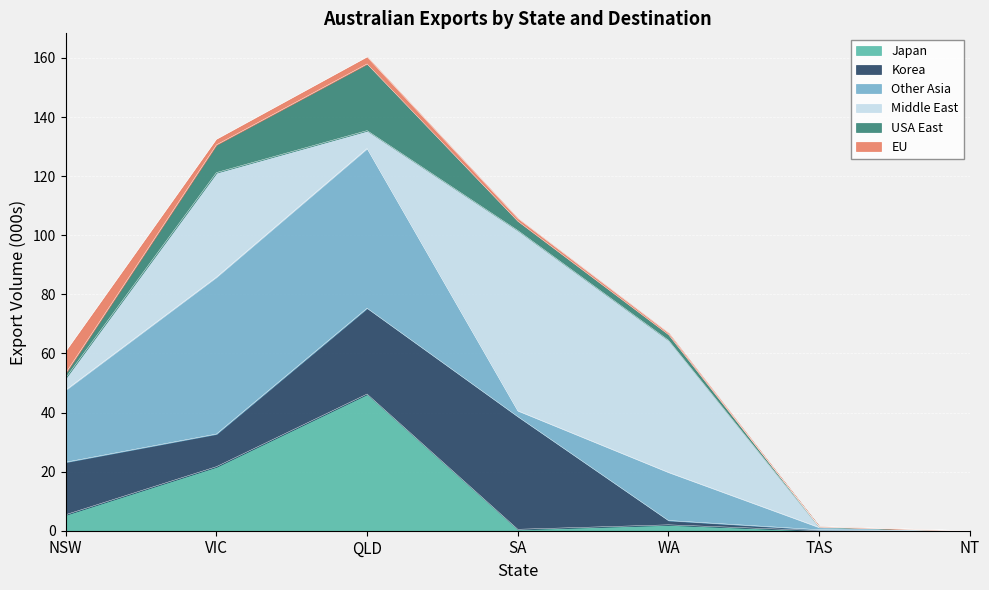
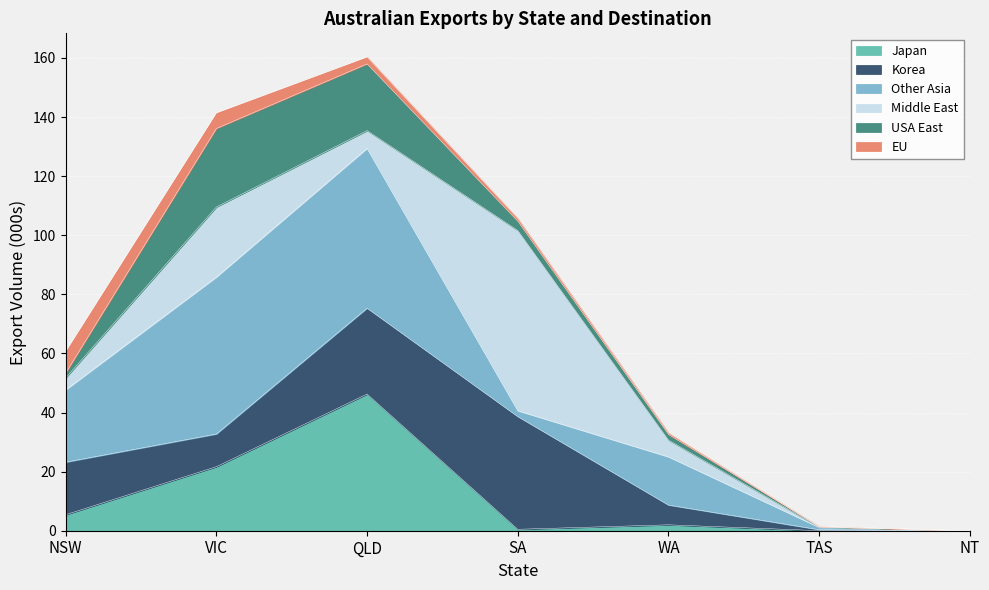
Middle East, VIC: 35 -> 24
USA East, VIC: 9 -> 27
EU, VIC: 2 -> 5
Korea, WA: 1 -> 7
Middle East, WA: 45 -> 6
